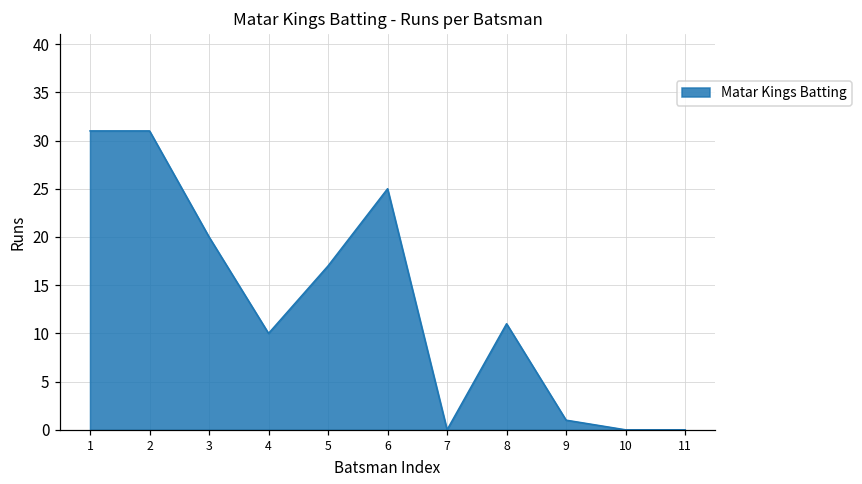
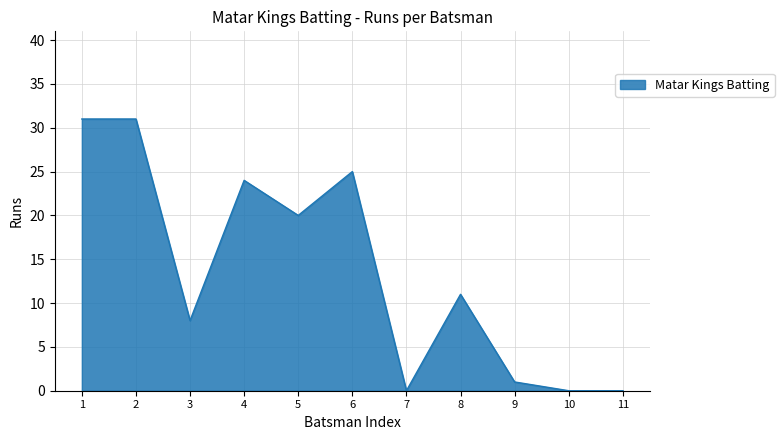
3: 20 -> 8
4: 10 -> 24
5: 17 -> 20
